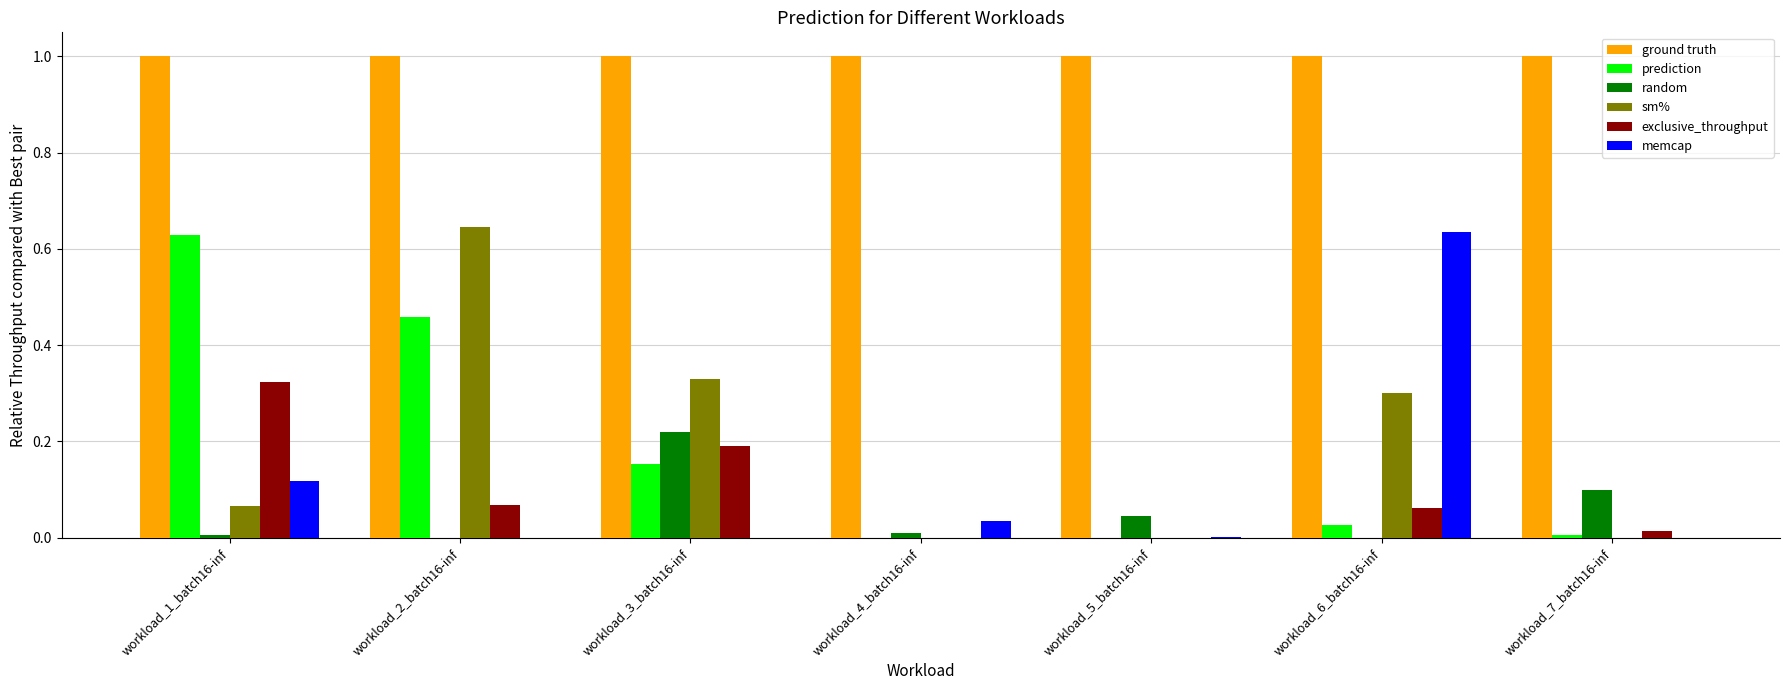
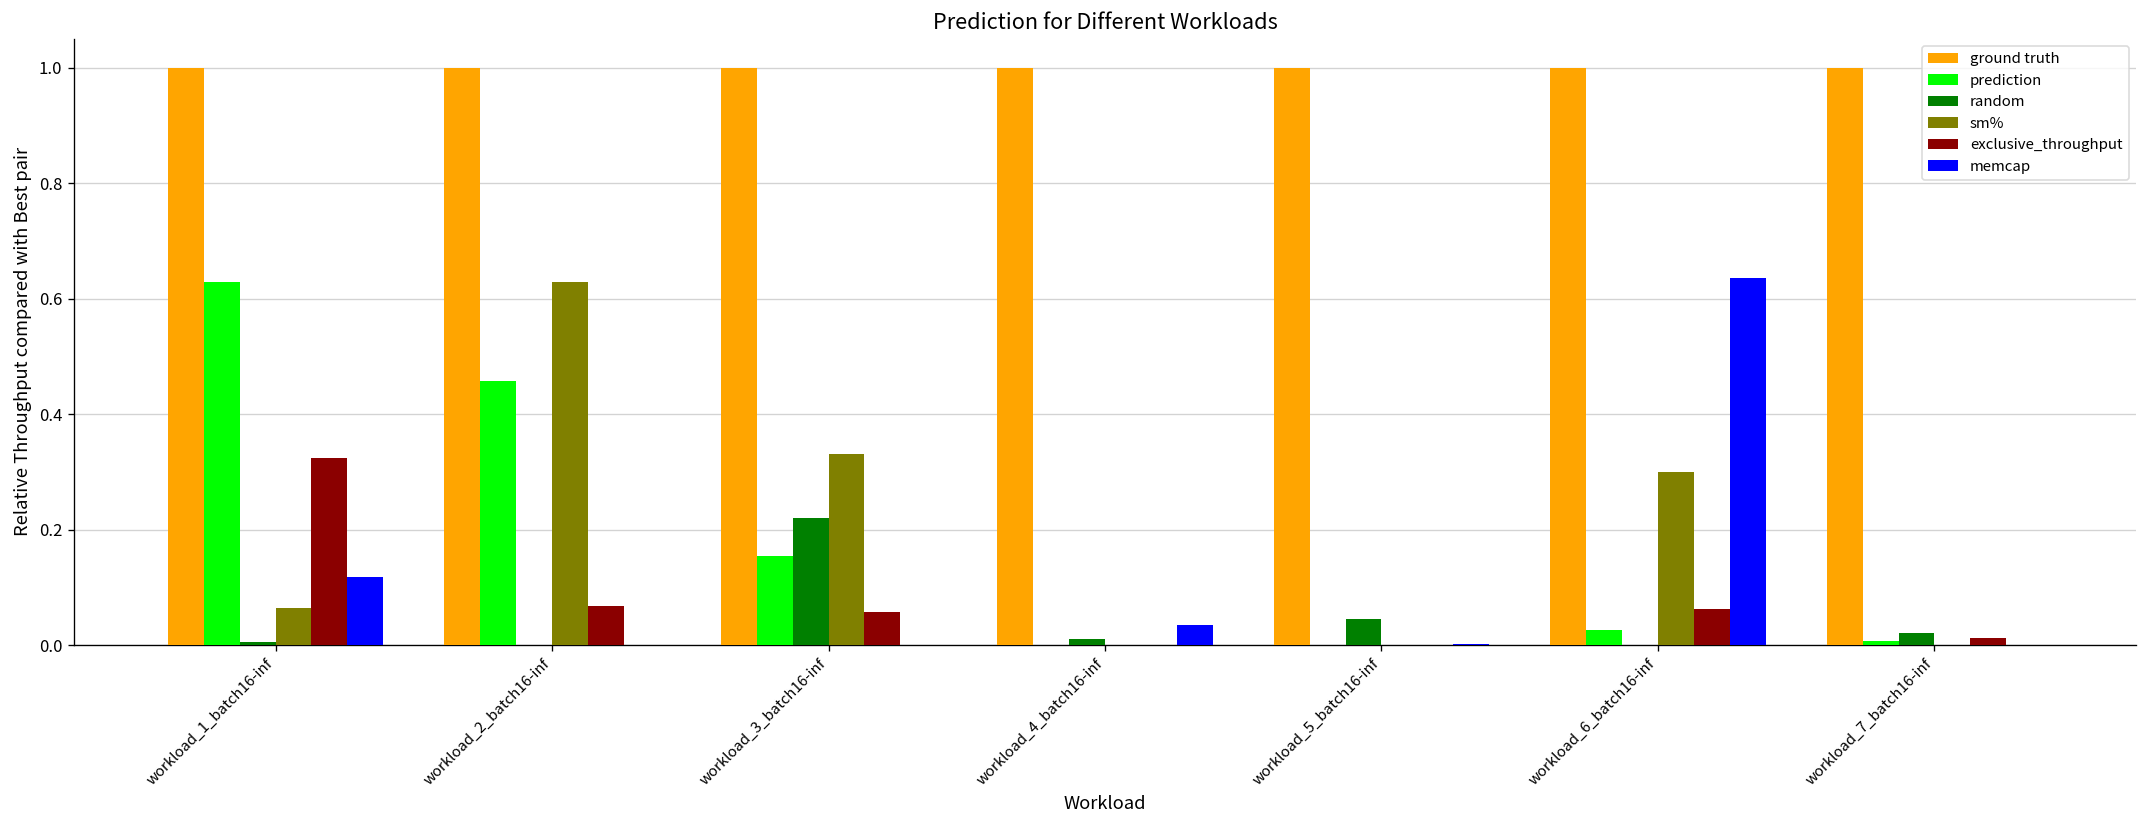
sm%, workload_2_batch16-inf: 0.65 -> 0.63
exclusive_throughput, workload_3_batch16-inf: 0.19 -> 0.06
random, workload_7_batch16-inf: 0.10 -> 0.02
